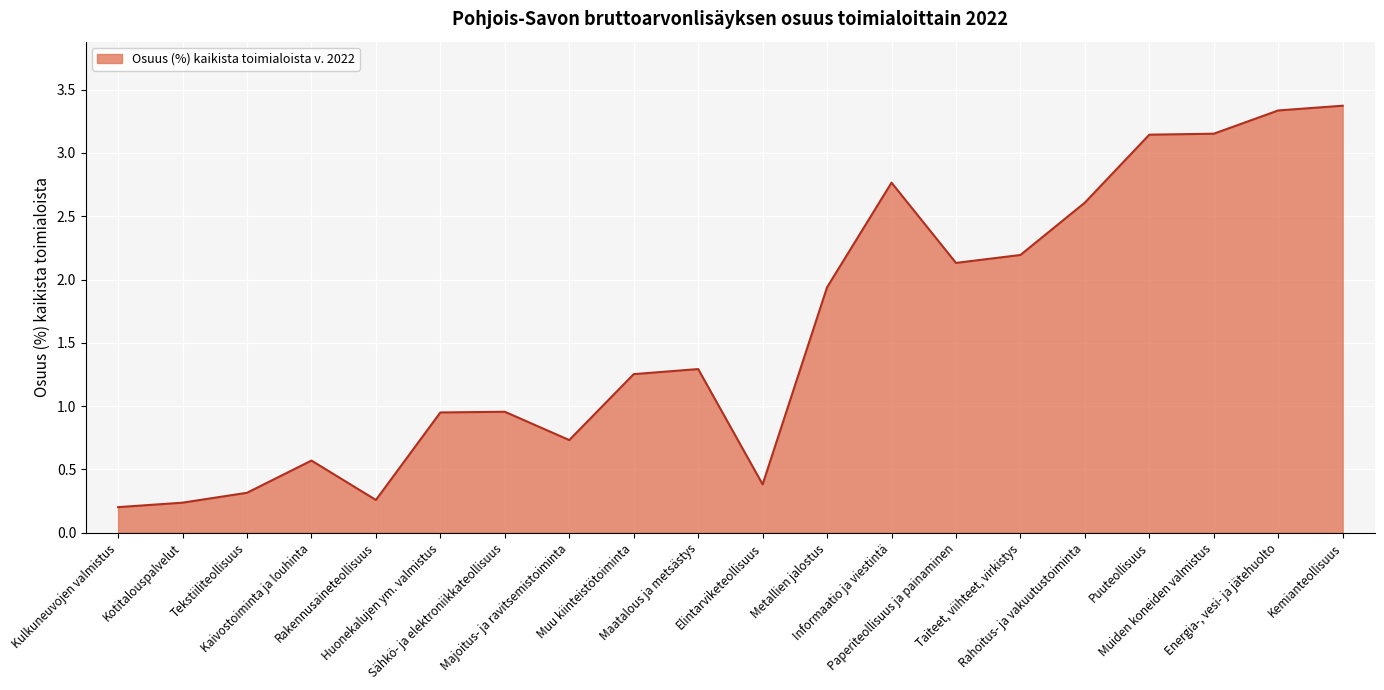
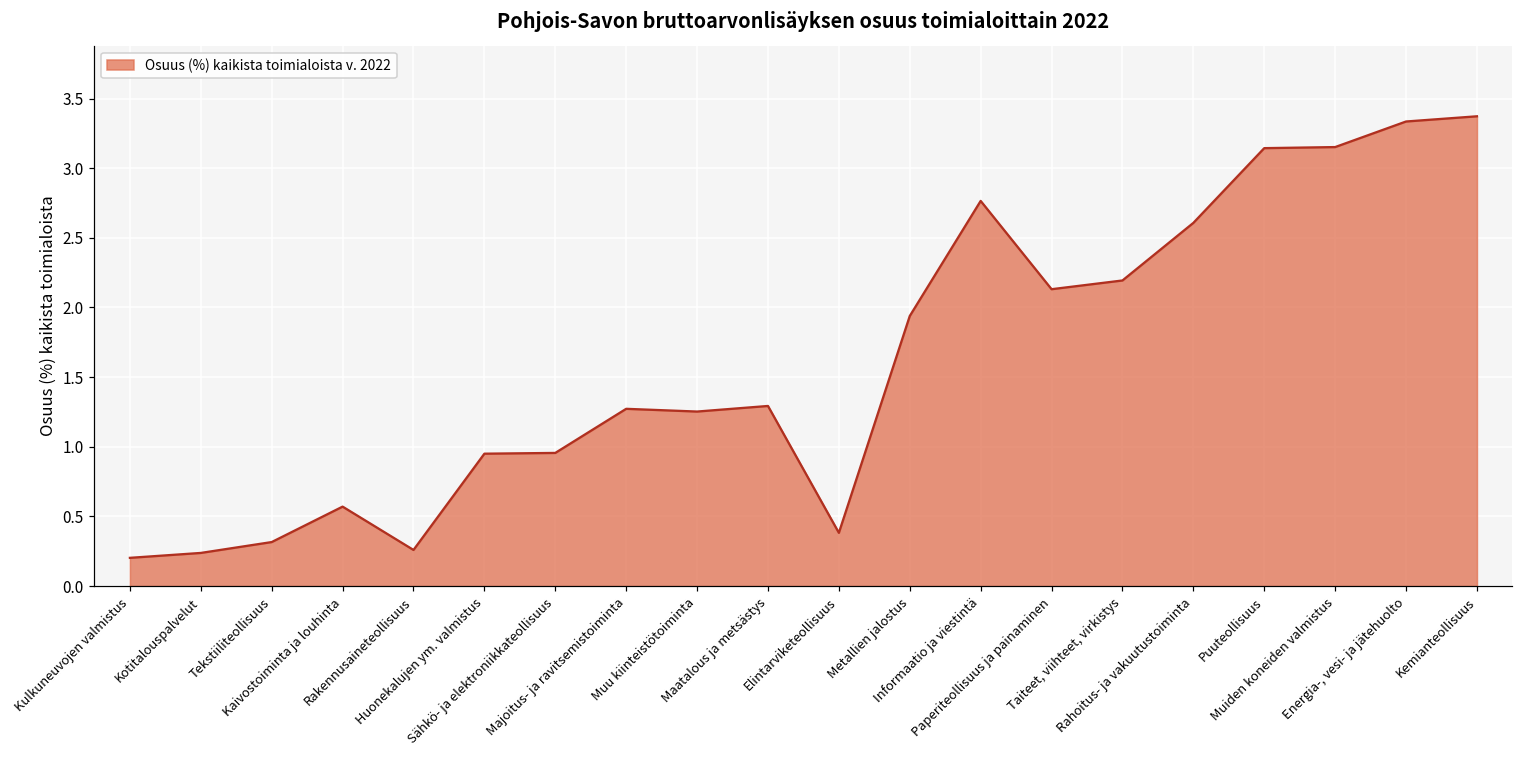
Majoitus- ja ravitsemistoiminta: 0.73 -> 1.27
